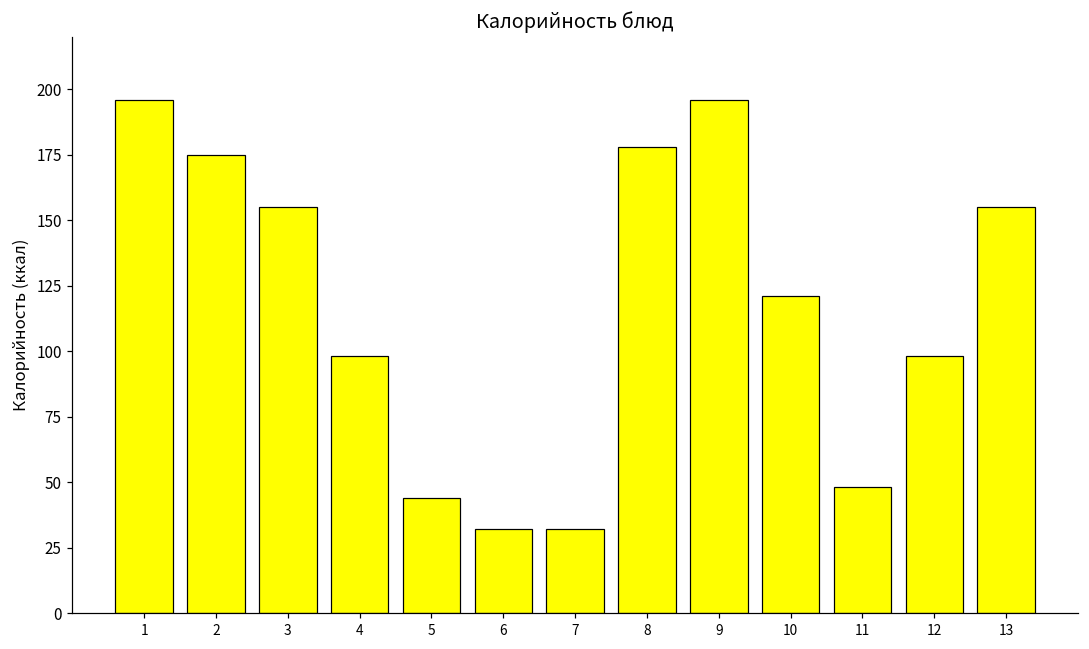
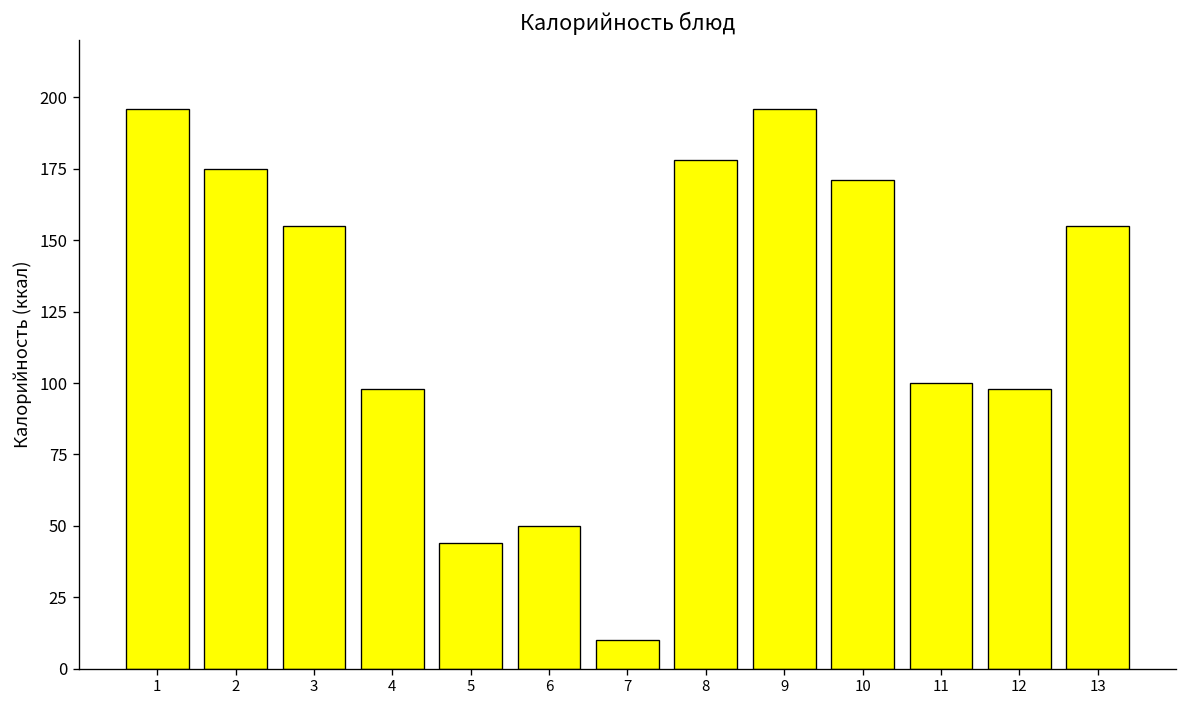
6: 32 -> 50
7: 32 -> 10
10: 121 -> 171
11: 48 -> 100
